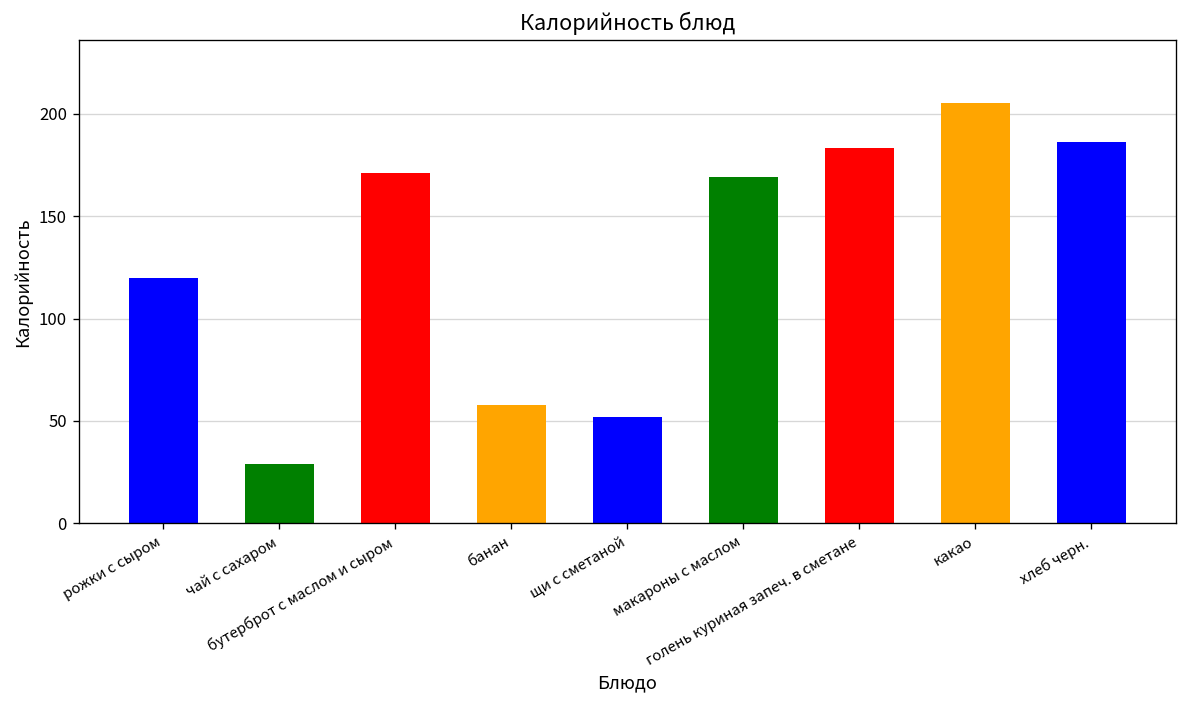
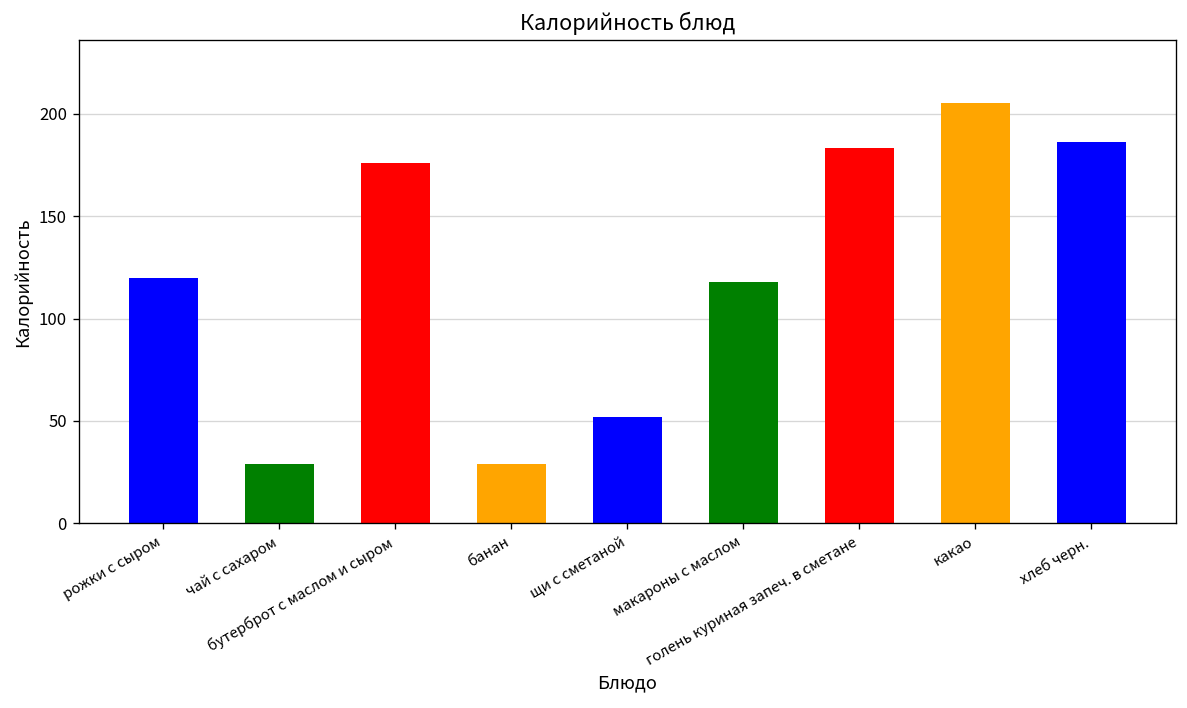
бутерброт с маслом и сыром: 171 -> 176
банан: 58 -> 29
макароны с маслом: 169 -> 118
